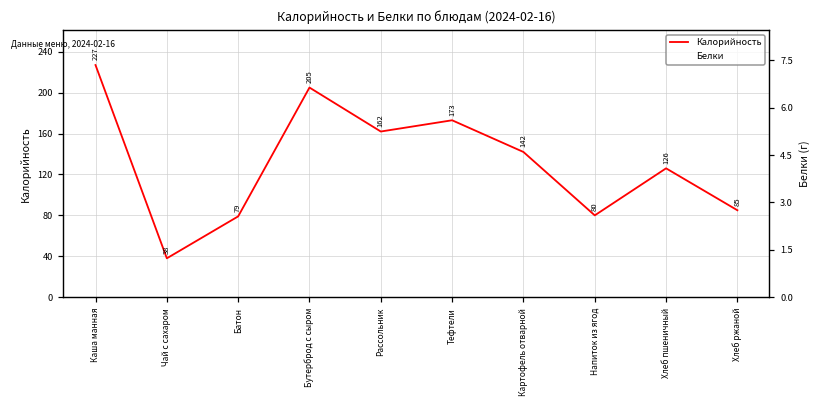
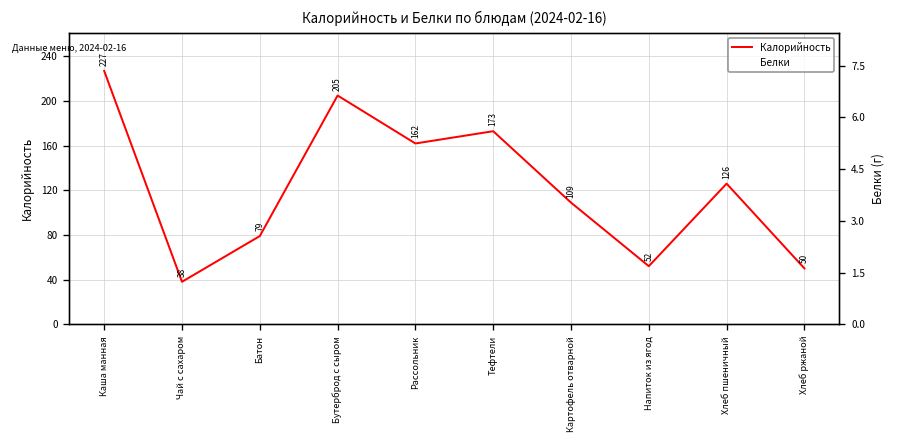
Калорийность, Картофель отварной: 142 -> 109
Калорийность, Напиток из ягод: 80 -> 52
Калорийность, Хлеб ржаной: 85 -> 50
